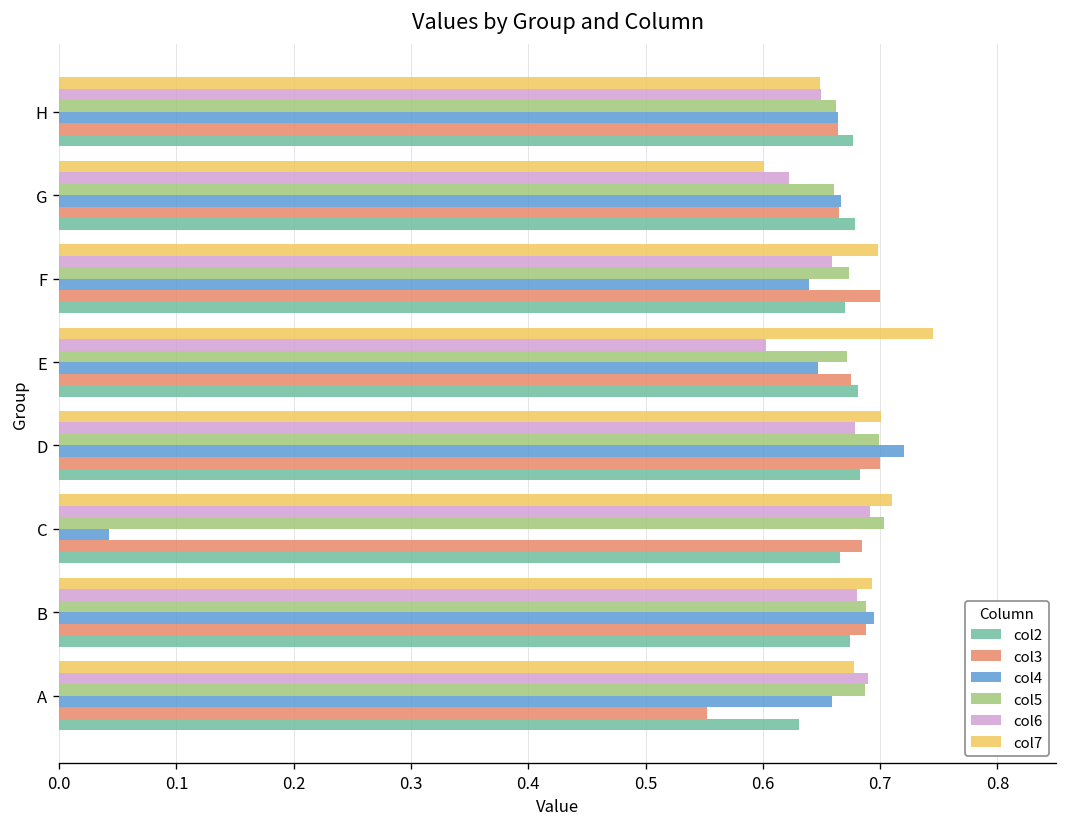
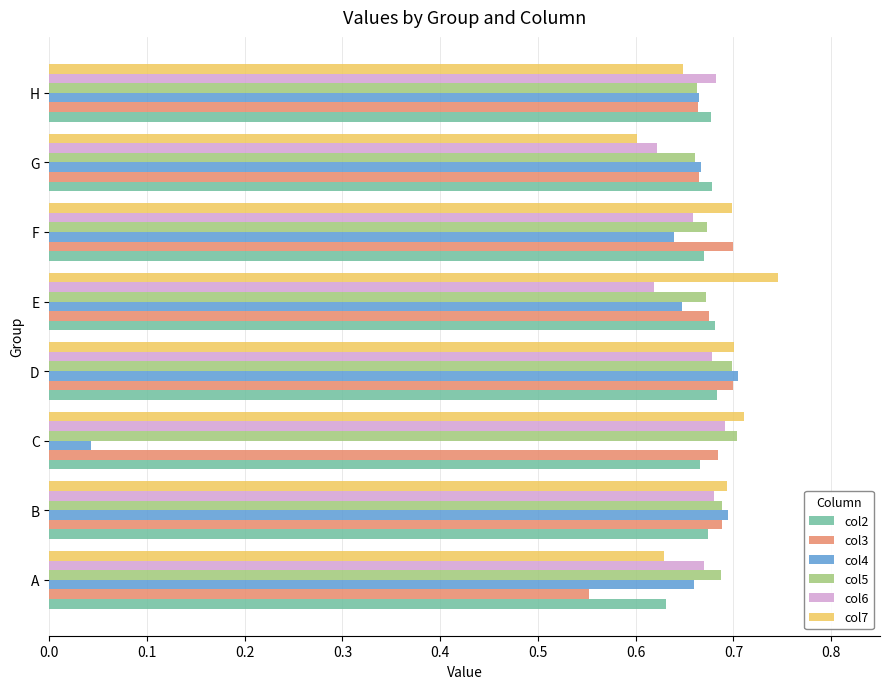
col6, H: 0.65 -> 0.68
col6, E: 0.60 -> 0.62
col4, D: 0.72 -> 0.70
col7, A: 0.68 -> 0.63
col6, A: 0.69 -> 0.67
